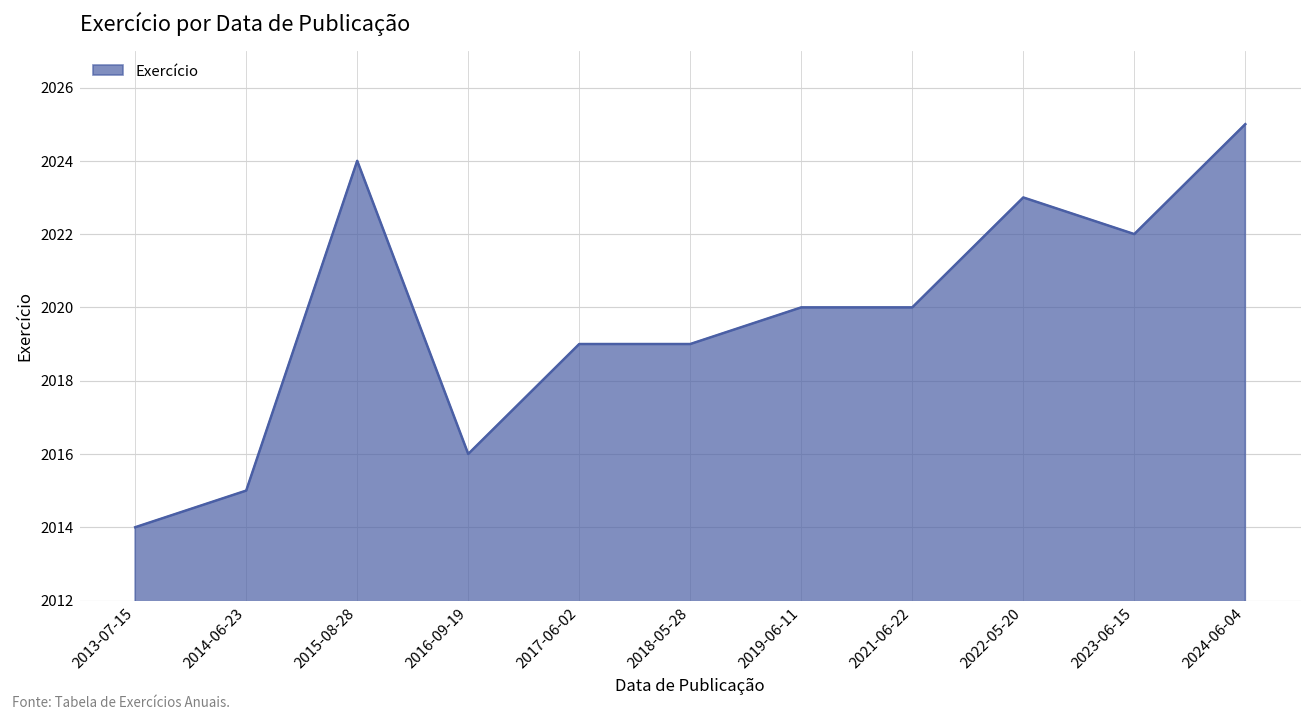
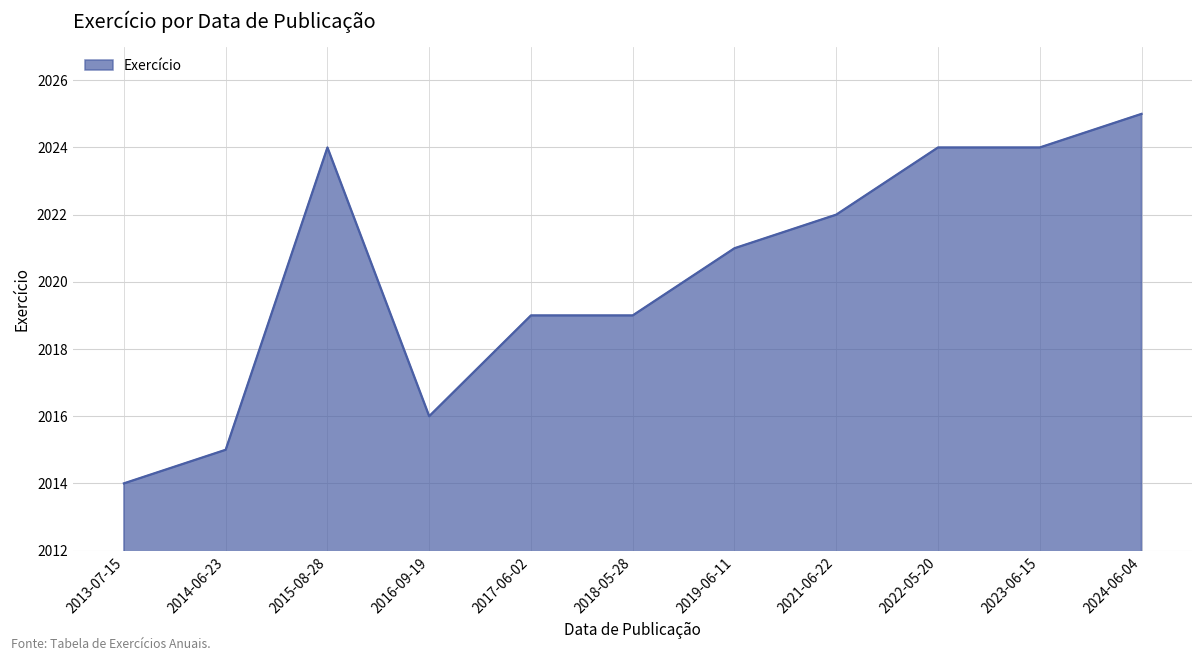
2019-06-11: 2020 -> 2021
2021-06-22: 2020 -> 2022
2022-05-20: 2023 -> 2024
2023-06-15: 2022 -> 2024
